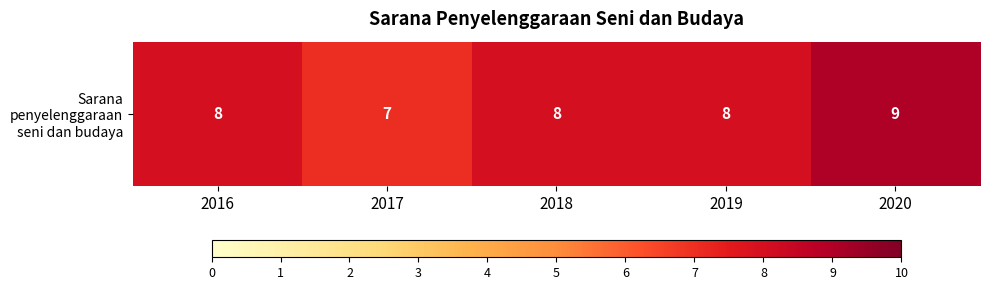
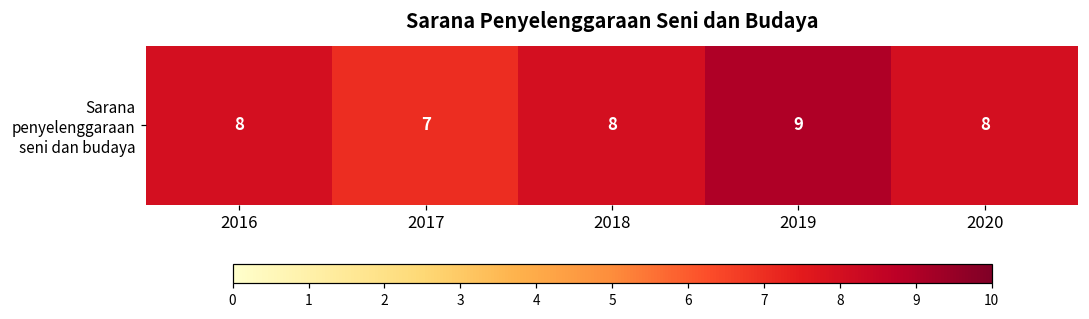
Sarana penyelenggaraan seni dan budaya, 2019: 8 -> 9
Sarana penyelenggaraan seni dan budaya, 2020: 9 -> 8
